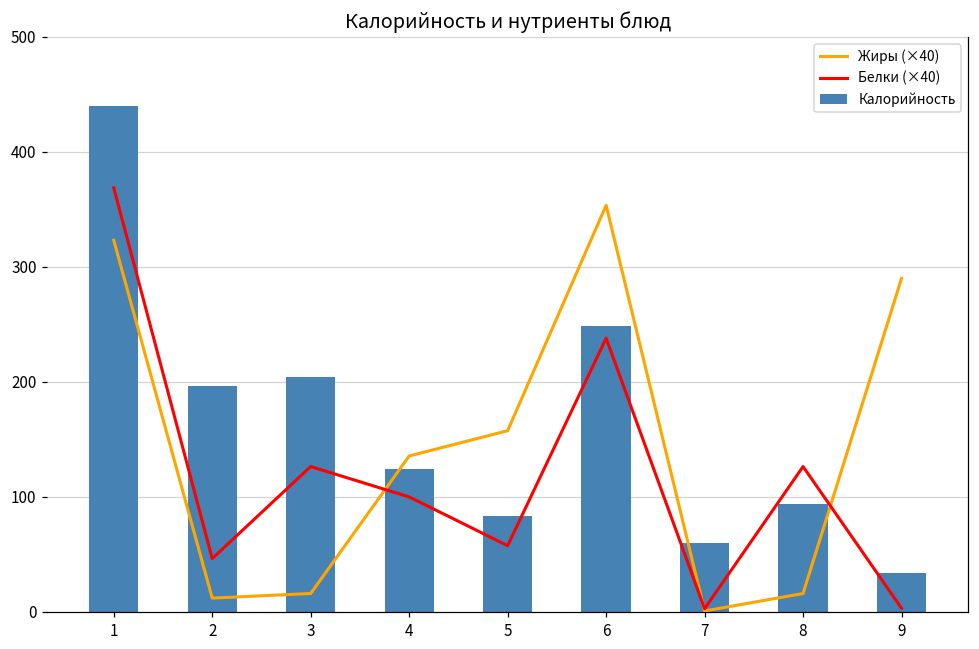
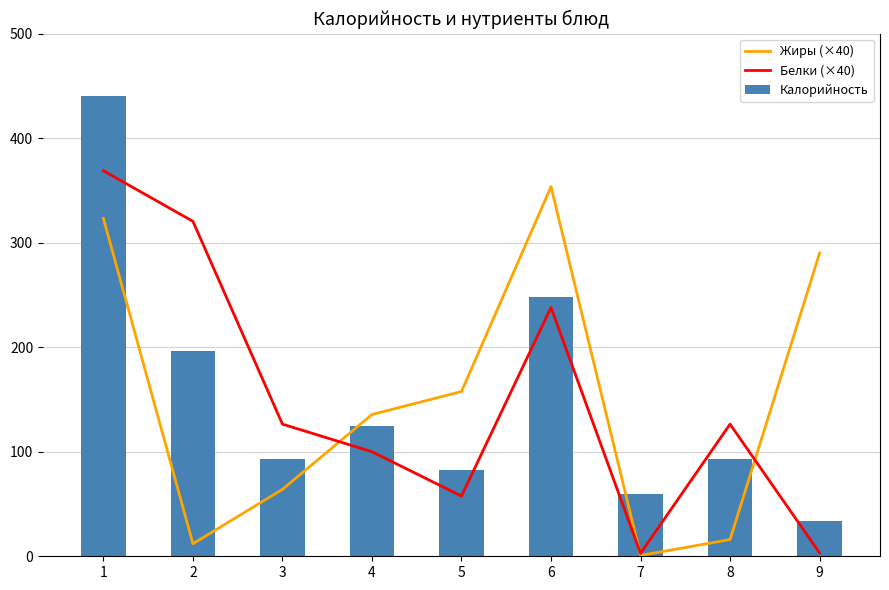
Белки (×40), 2: 46 -> 320
Жиры (×40), 3: 16 -> 64
Калорийность, 3: 204 -> 94
